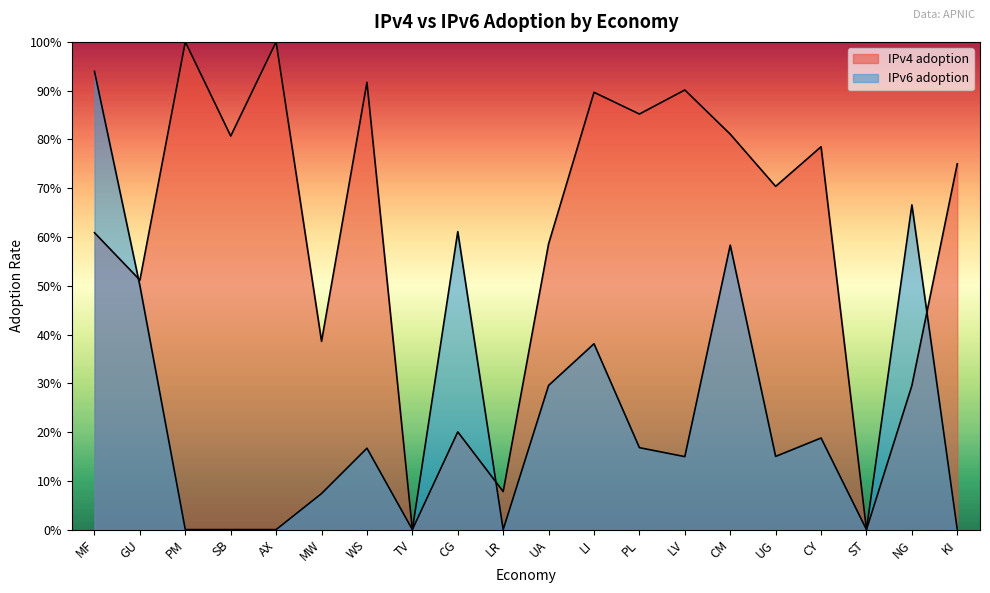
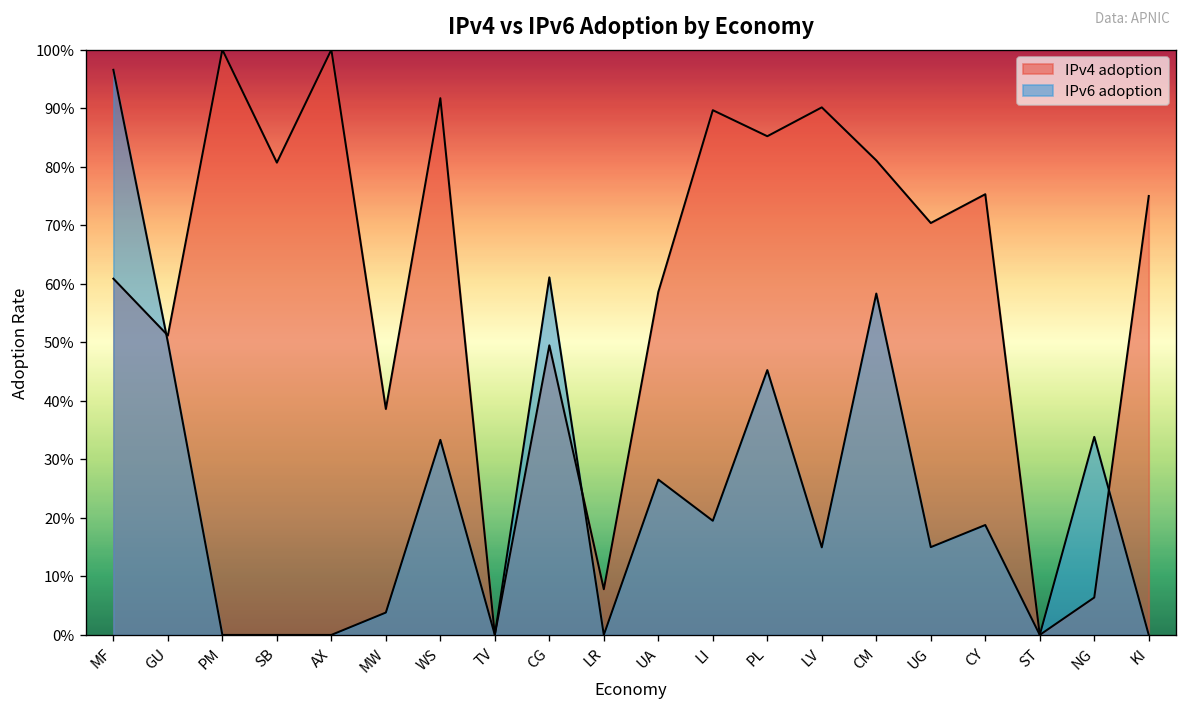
IPv6 adoption, MF: 94% -> 97%
IPv6 adoption, MW: 7% -> 4%
IPv6 adoption, WS: 17% -> 33%
IPv4 adoption, CG: 20% -> 49%
IPv6 adoption, UA: 30% -> 27%
IPv6 adoption, LI: 38% -> 20%
IPv6 adoption, PL: 17% -> 45%
IPv4 adoption, CY: 79% -> 75%
IPv4 adoption, NG: 30% -> 6%
IPv6 adoption, NG: 67% -> 34%
